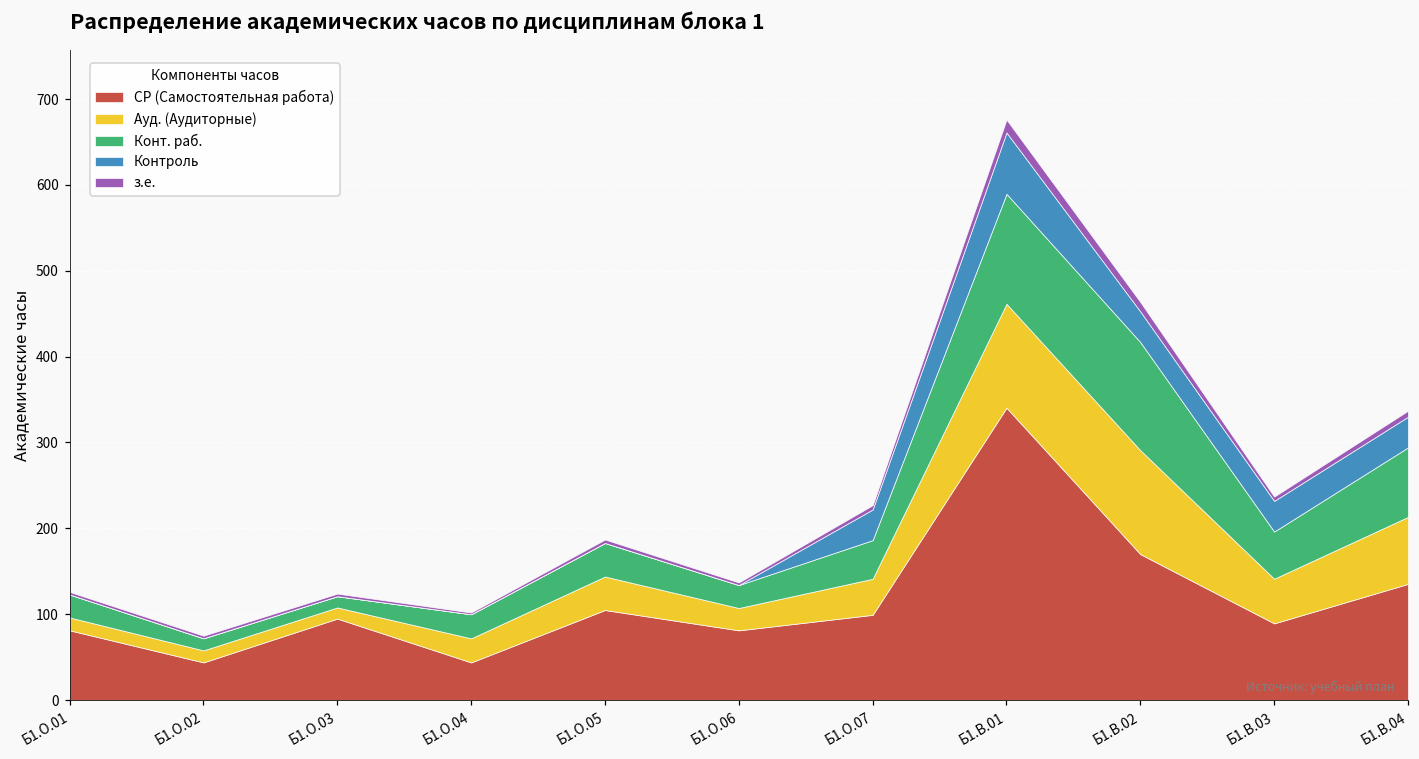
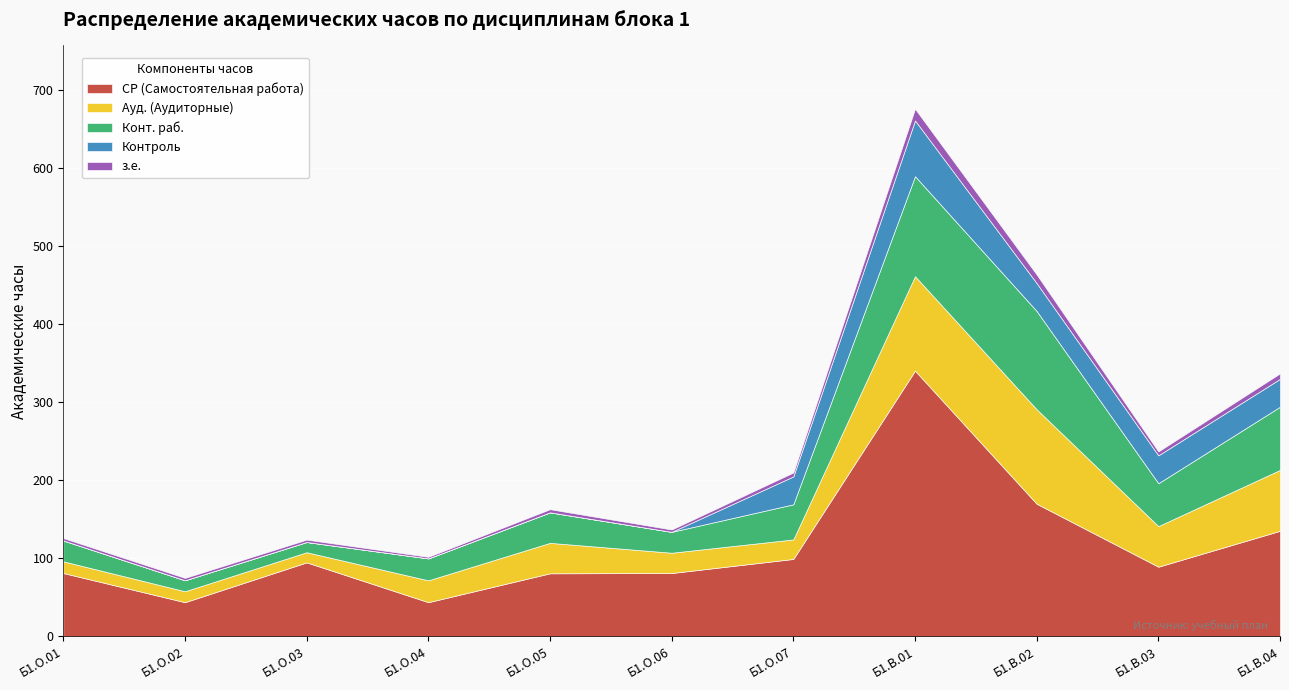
СР (Самостоятельная работа), Б1.О.05: 100 -> 80
Ауд. (Аудиторные), Б1.О.07: 40 -> 30
